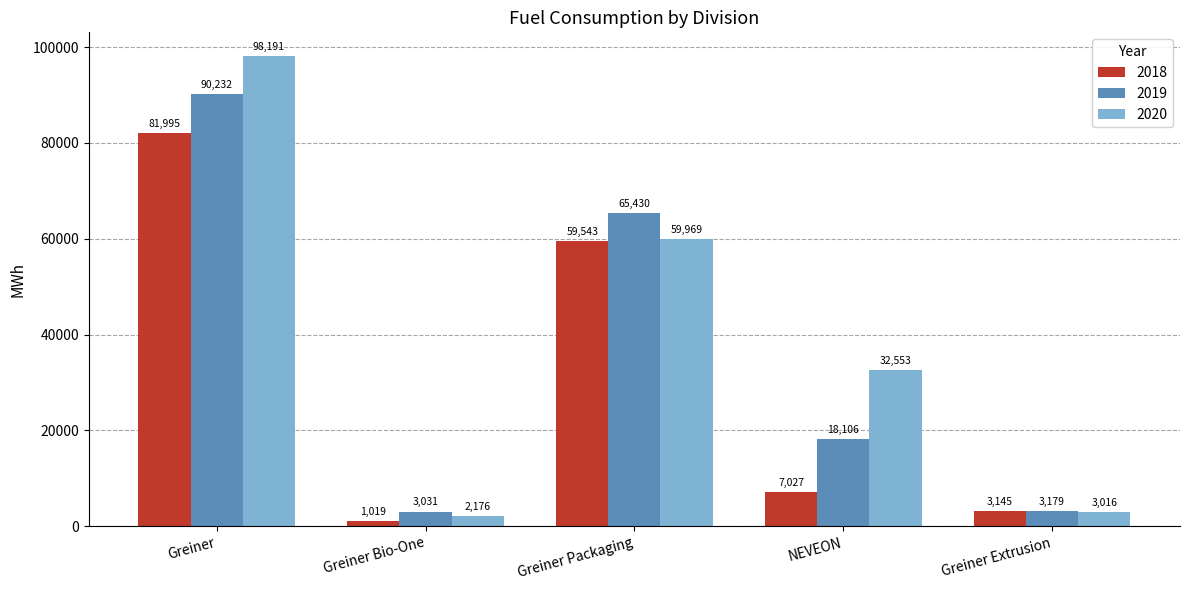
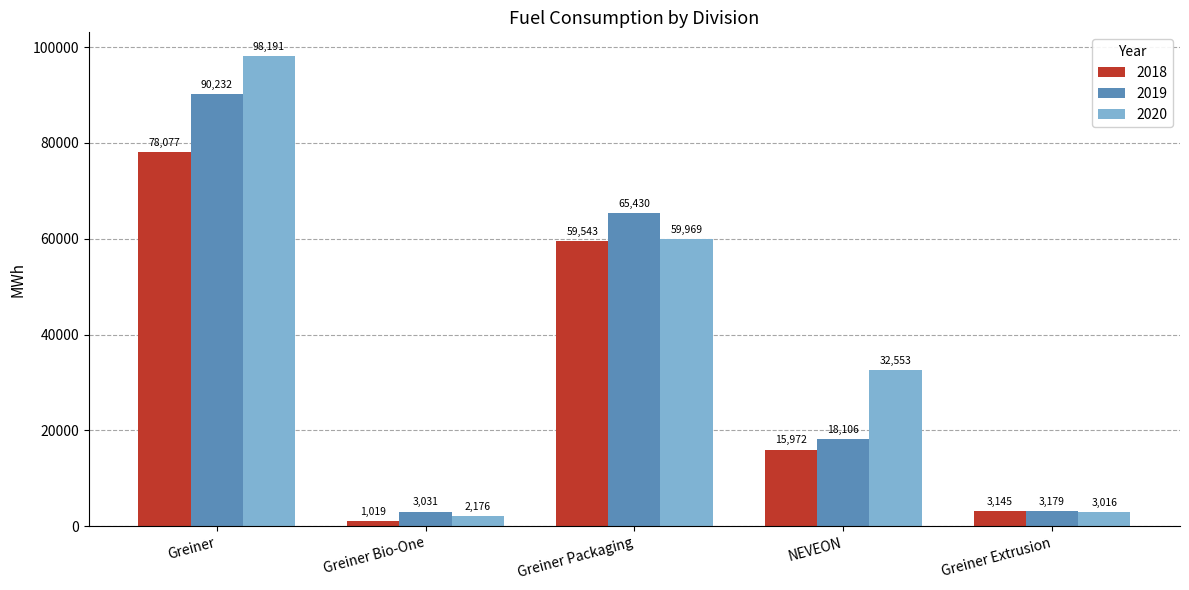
2018, Greiner: 81,995 -> 78,077
2018, NEVEON: 7,027 -> 15,972
